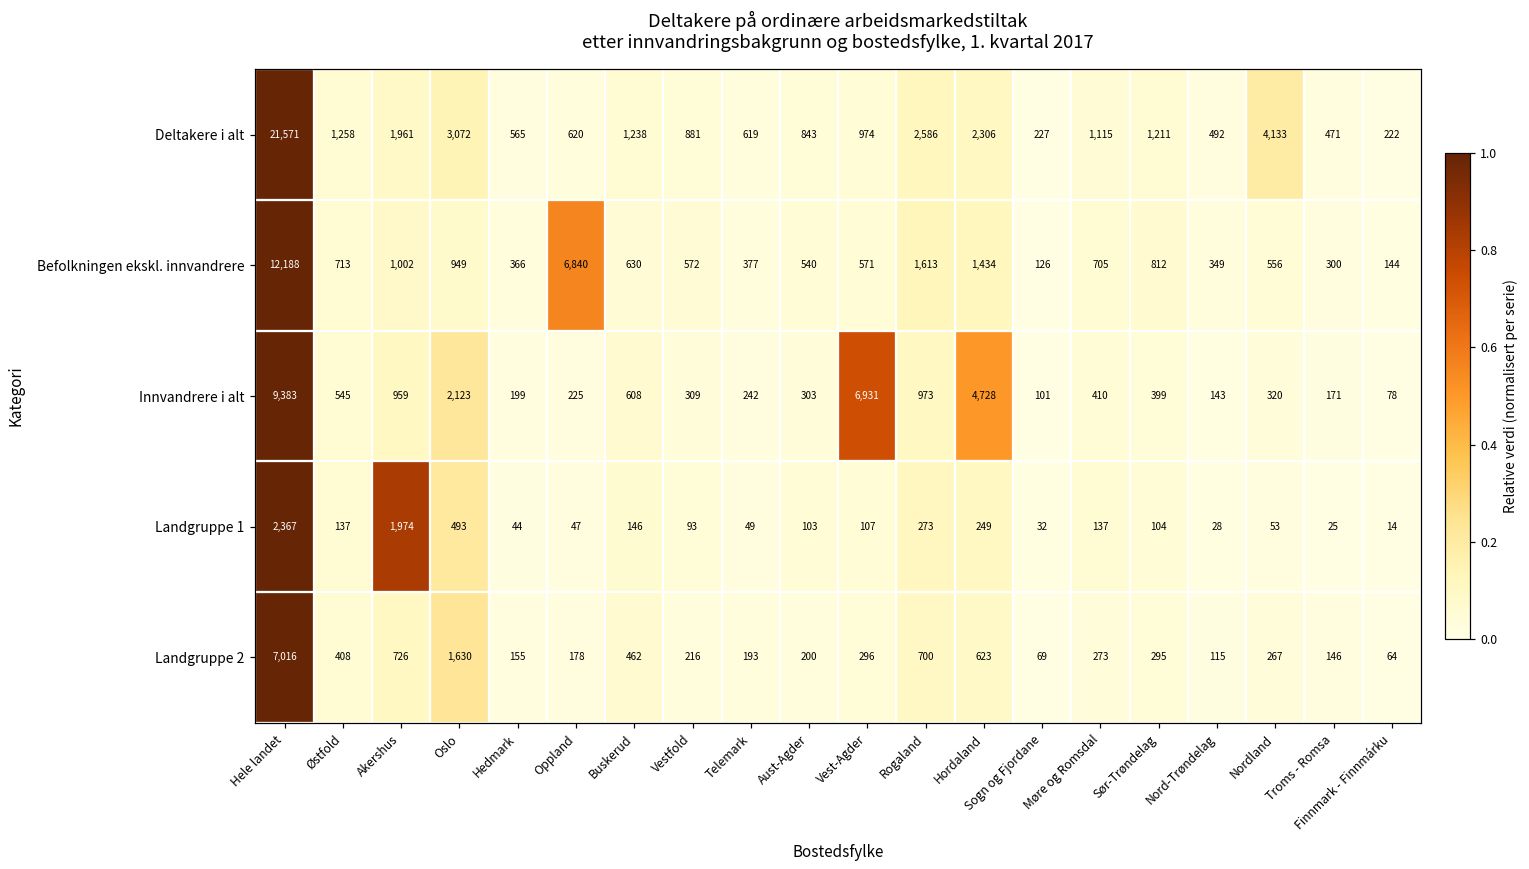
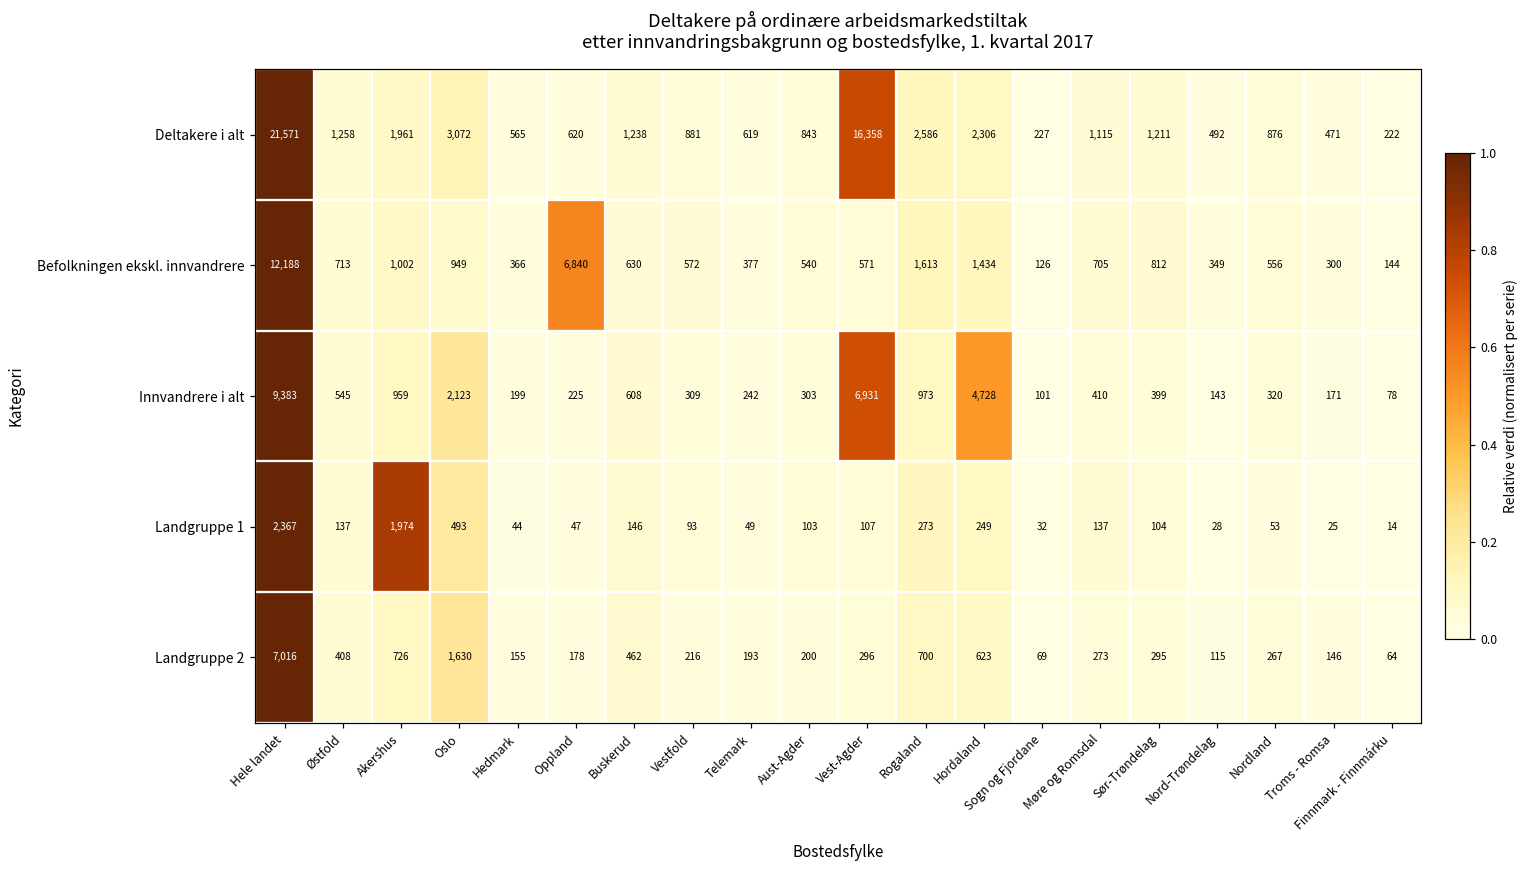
Deltakere i alt, Vest-Agder: 974 -> 16,358
Deltakere i alt, Nordland: 4,133 -> 876
